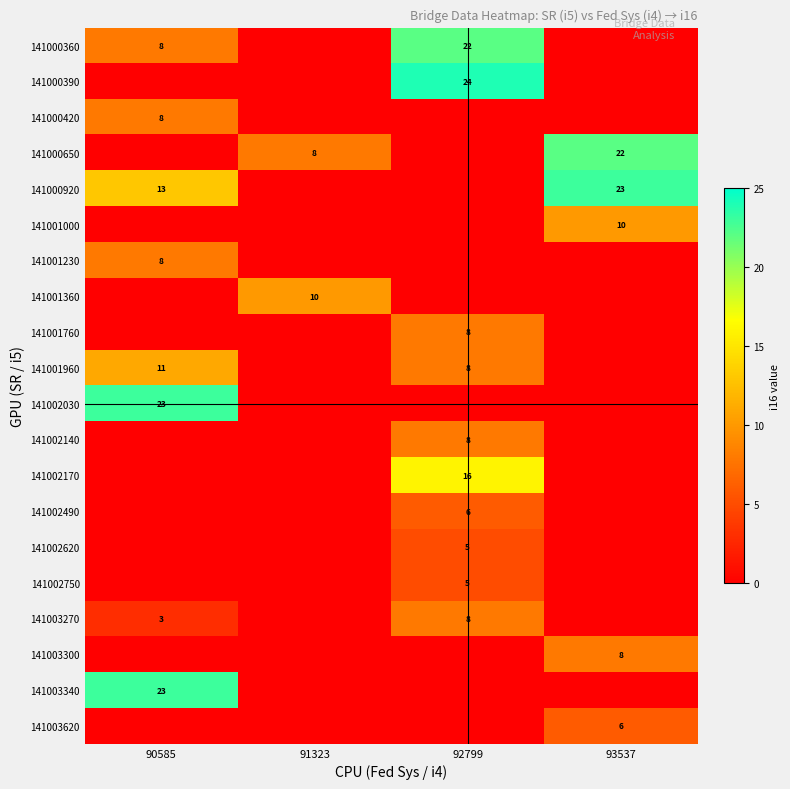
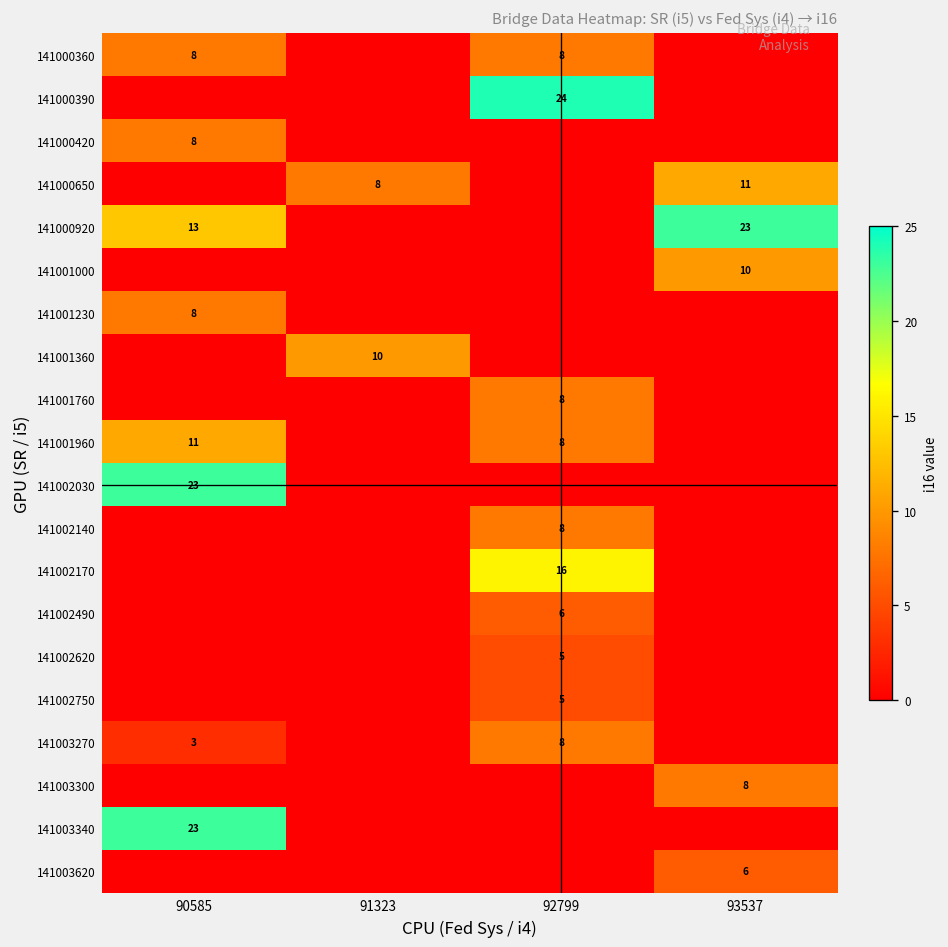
141000360, 92799: 22 -> 8
141000650, 93537: 22 -> 11
